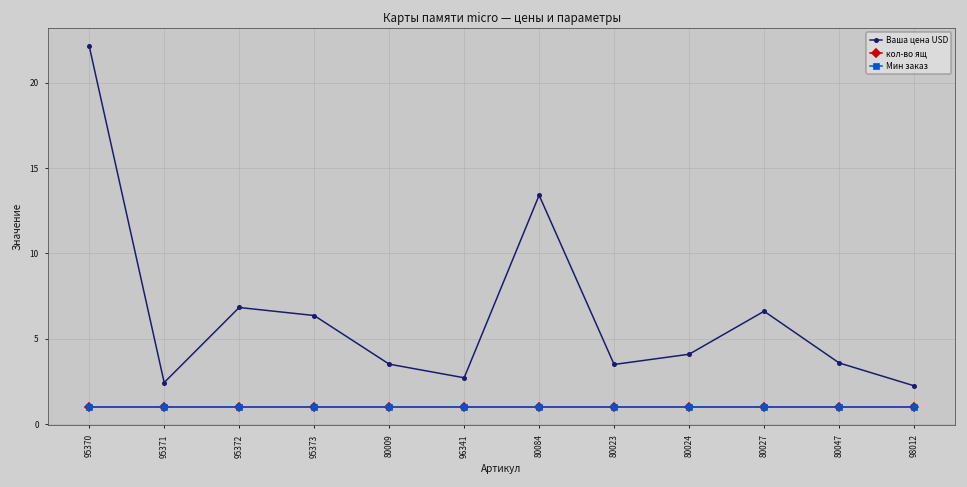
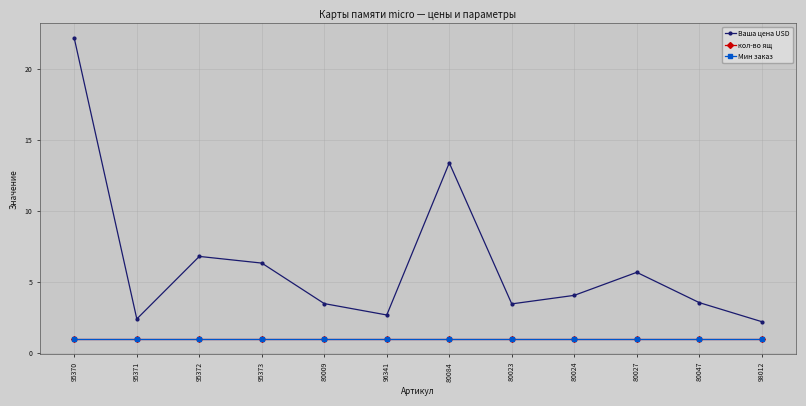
Ваша цена USD, 80027: 6.6 -> 5.7
